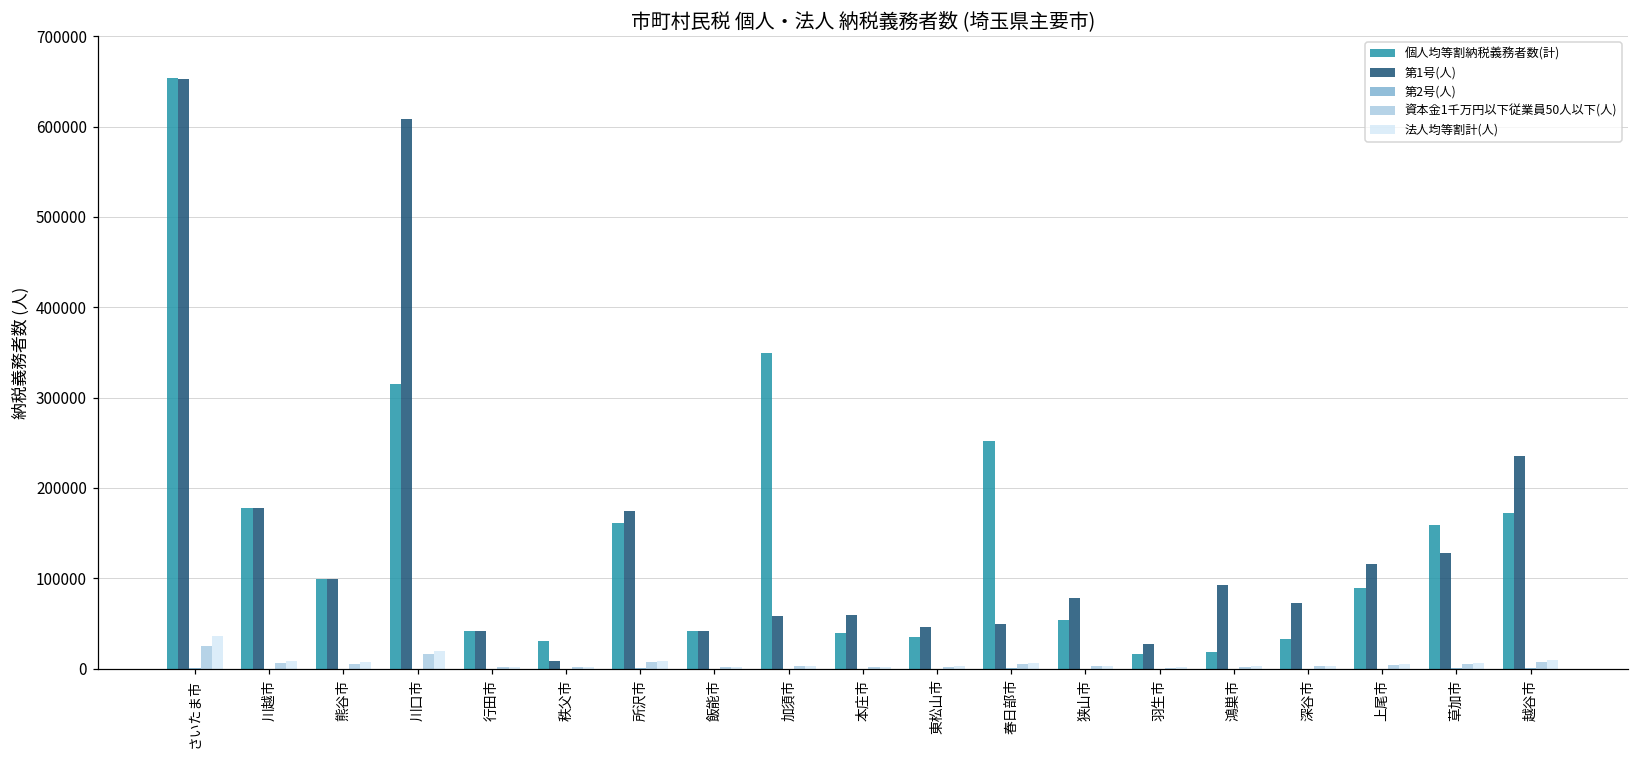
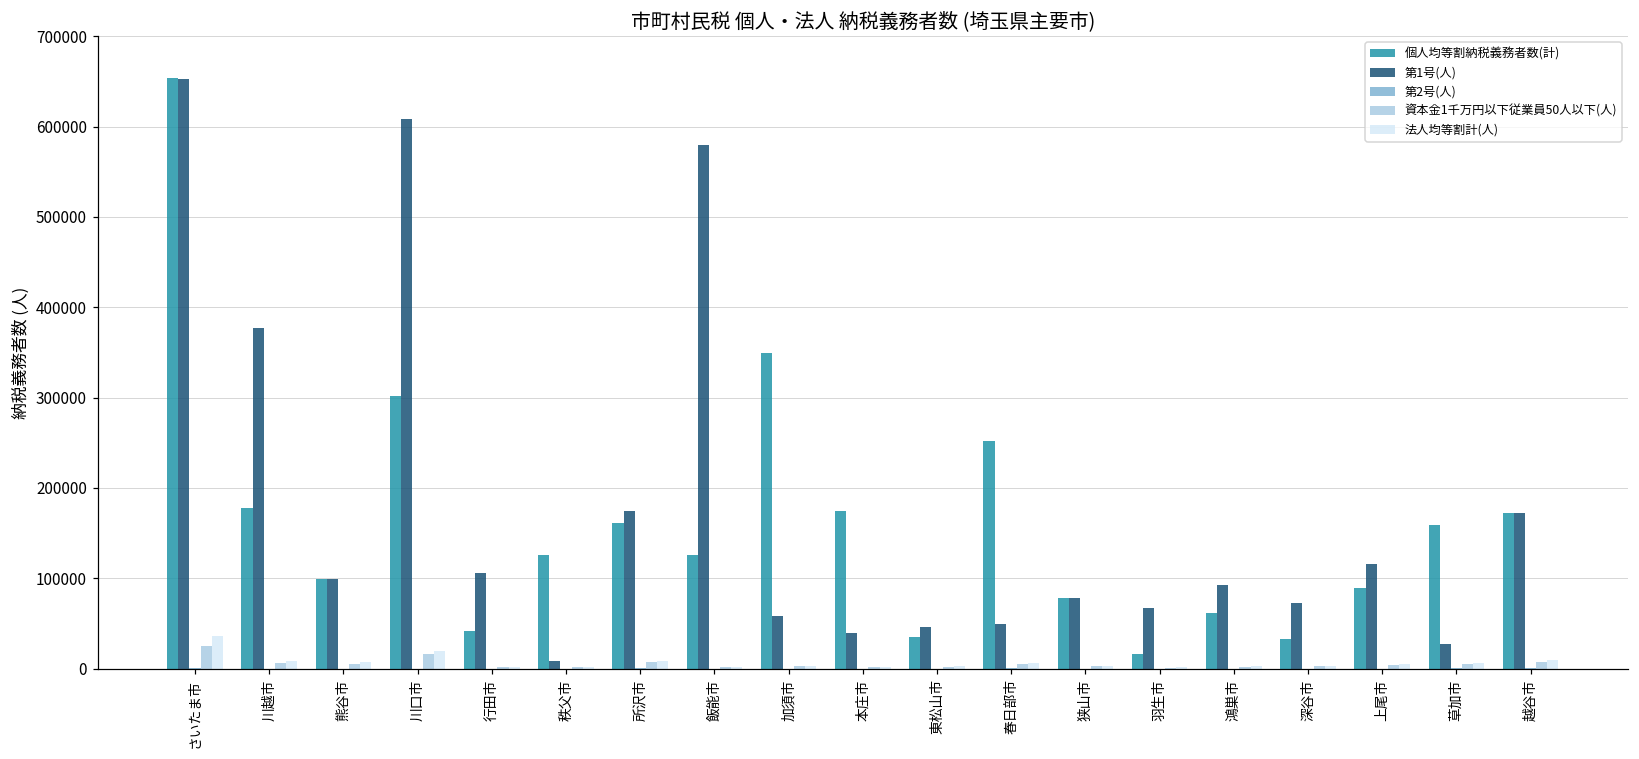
第1号(人), 川越市: 180000 -> 380000
個人均等割納税義務者数(計), 川口市: 310000 -> 300000
第1号(人), 行田市: 40000 -> 110000
個人均等割納税義務者数(計), 秩父市: 30000 -> 130000
個人均等割納税義務者数(計), 飯能市: 40000 -> 130000
第1号(人), 飯能市: 40000 -> 580000
個人均等割納税義務者数(計), 本庄市: 40000 -> 170000
第1号(人), 本庄市: 60000 -> 40000
個人均等割納税義務者数(計), 狭山市: 50000 -> 80000
第1号(人), 羽生市: 30000 -> 70000
個人均等割納税義務者数(計), 鴻巣市: 20000 -> 60000
第1号(人), 草加市: 130000 -> 30000
第1号(人), 越谷市: 240000 -> 170000
